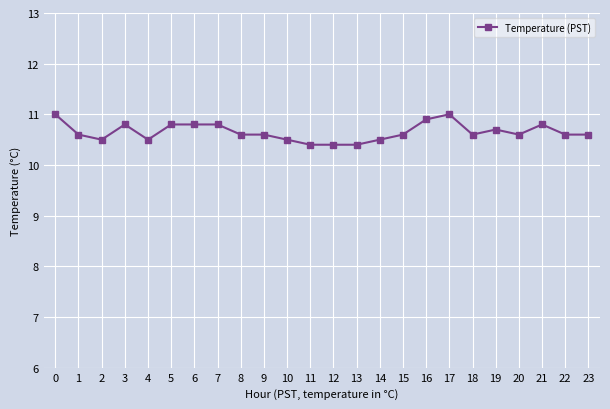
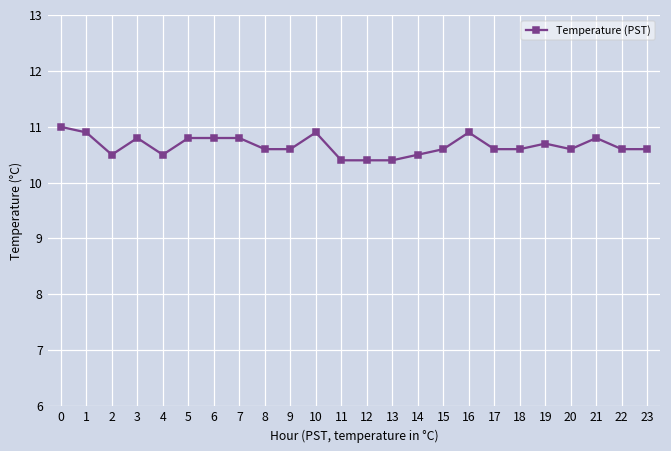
1: 10.6 -> 10.9
10: 10.5 -> 10.9
17: 11.0 -> 10.6
